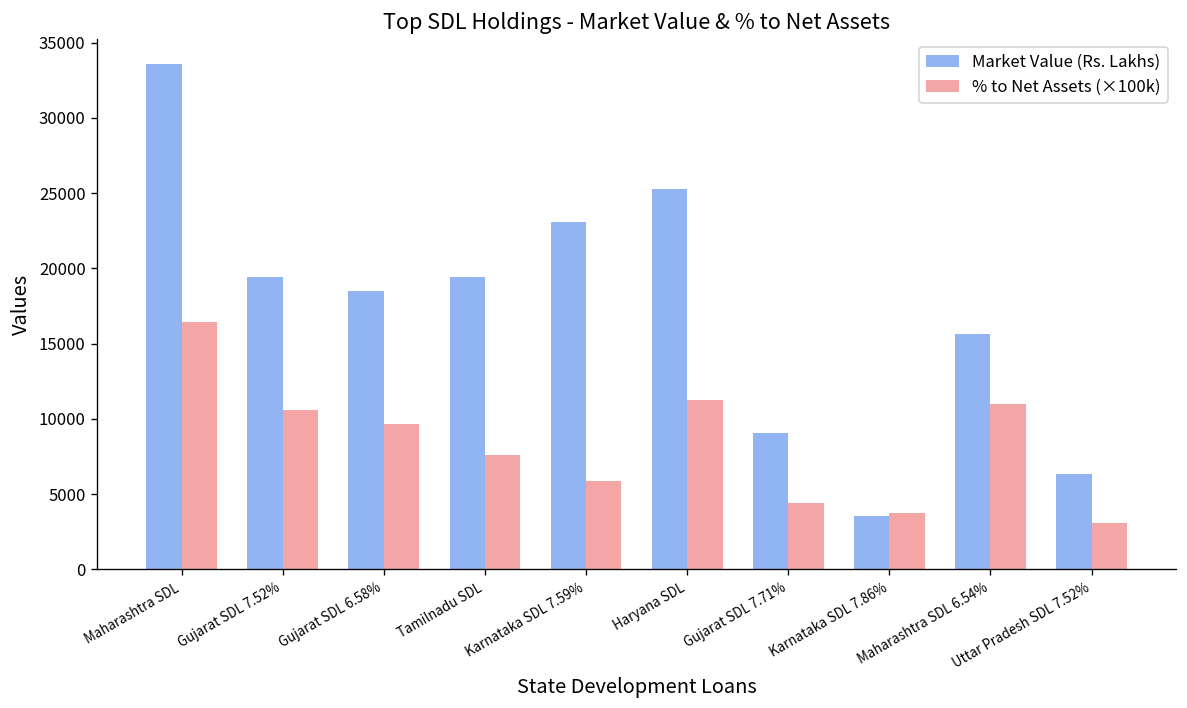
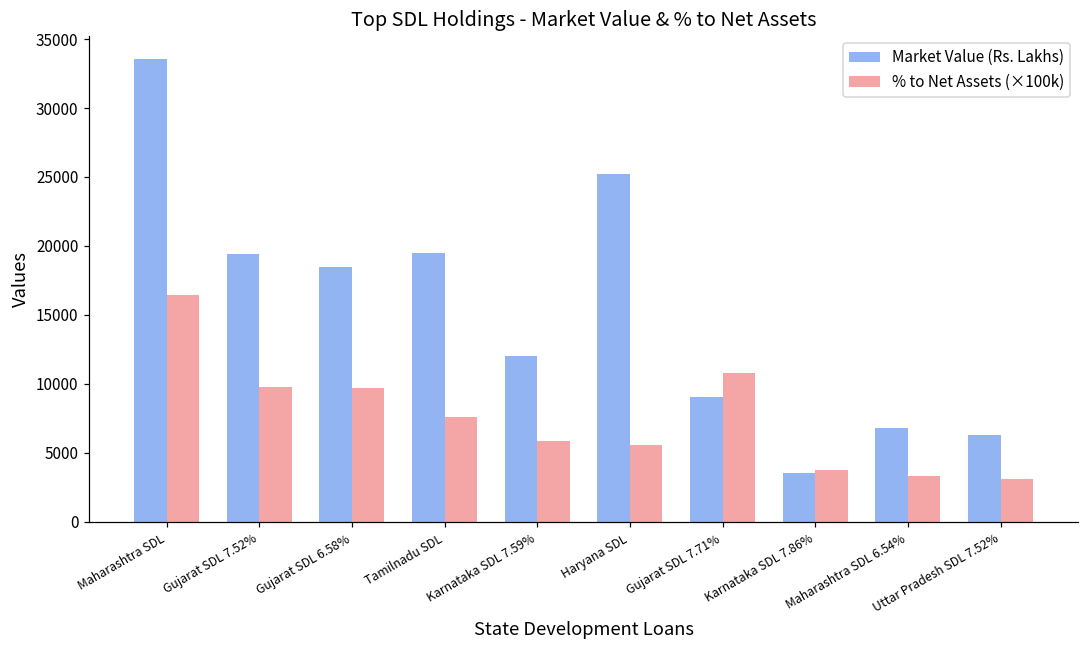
% to Net Assets (×100k), Gujarat SDL 7.52%: 10600 -> 9800
Market Value (Rs. Lakhs), Karnataka SDL 7.59%: 23100 -> 12100
% to Net Assets (×100k), Haryana SDL: 11200 -> 5500
% to Net Assets (×100k), Gujarat SDL 7.71%: 4400 -> 10800
Market Value (Rs. Lakhs), Maharashtra SDL 6.54%: 15600 -> 6800
% to Net Assets (×100k), Maharashtra SDL 6.54%: 11000 -> 3300
